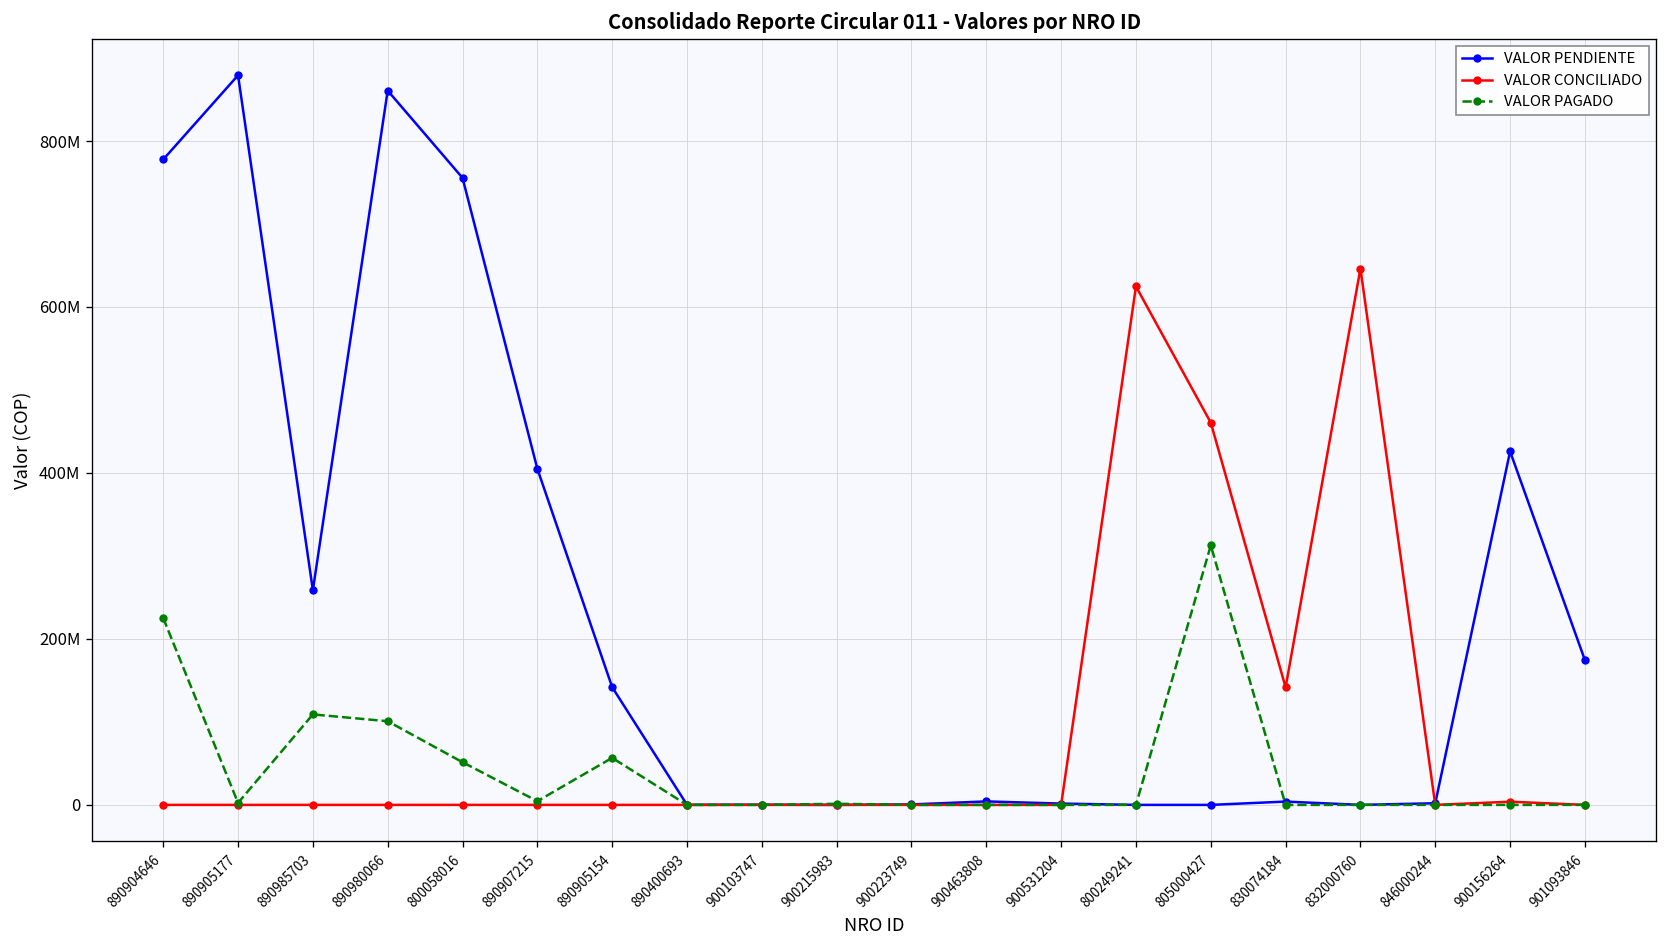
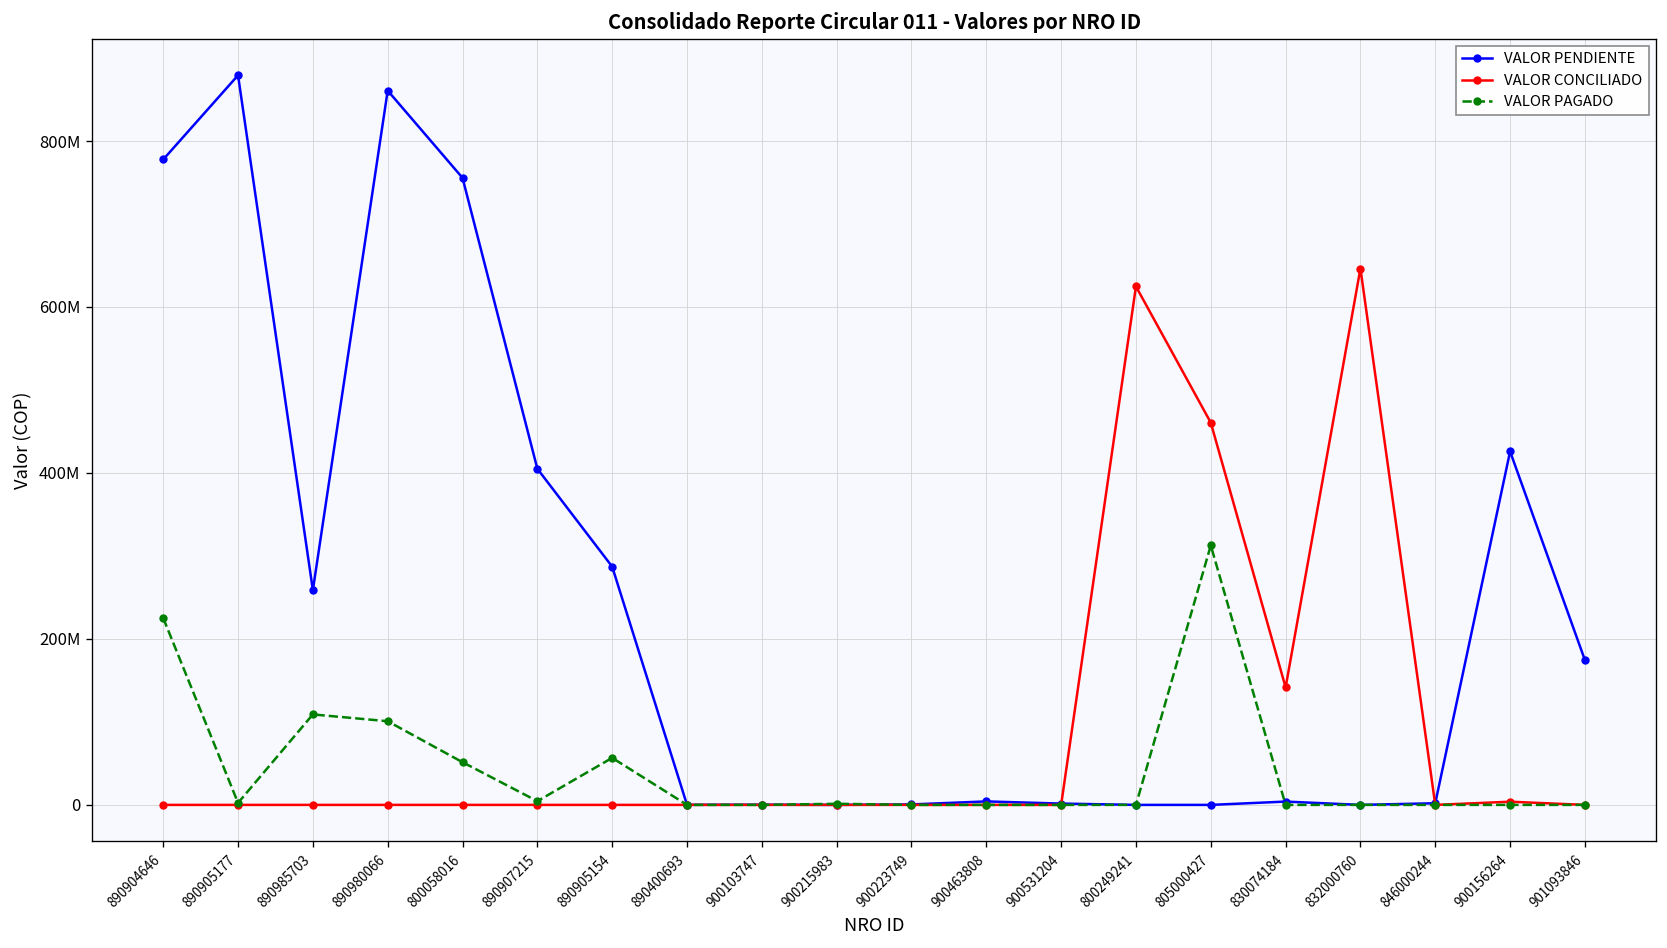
VALOR PENDIENTE, 890905154: 140000000 -> 290000000
